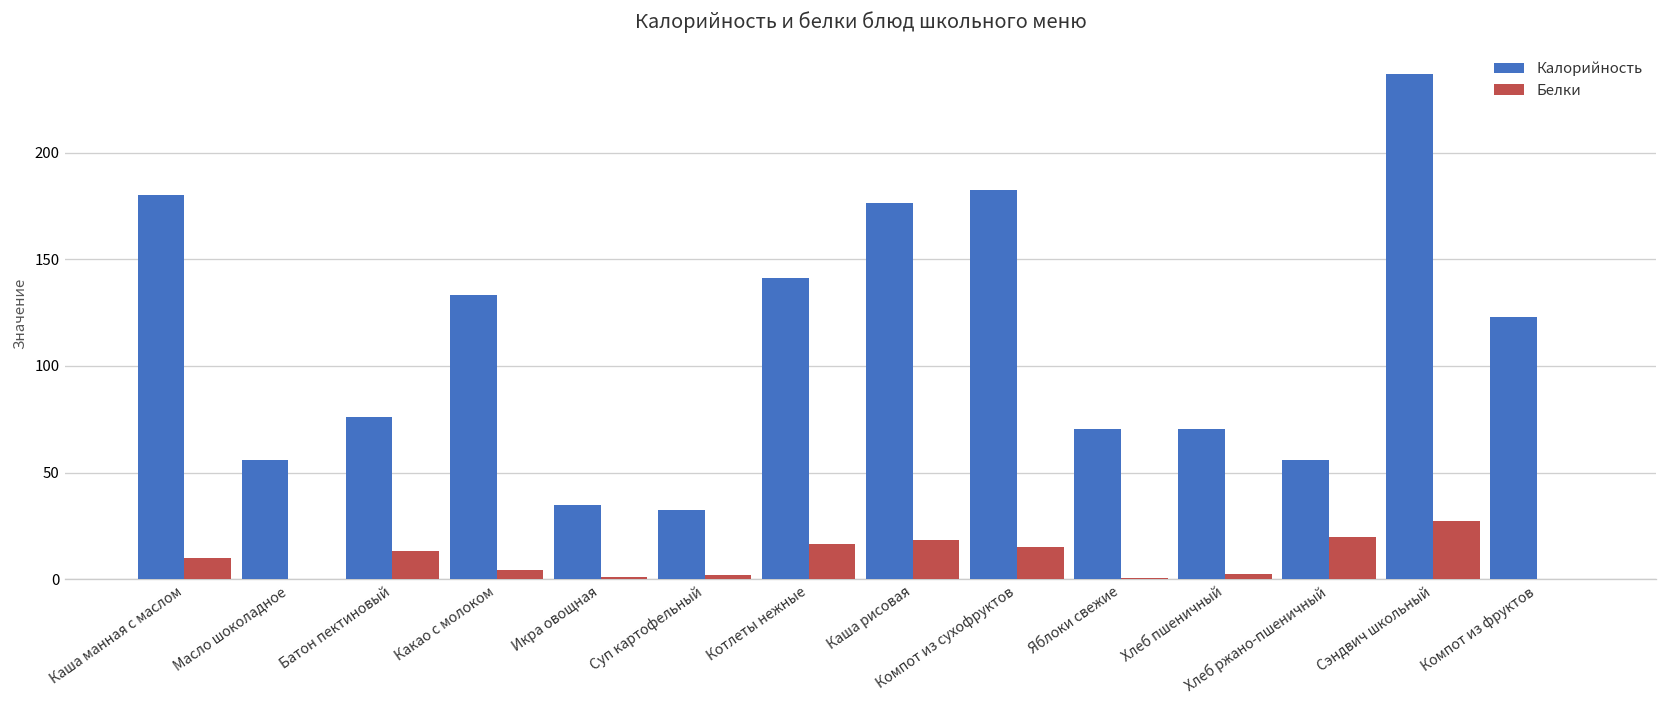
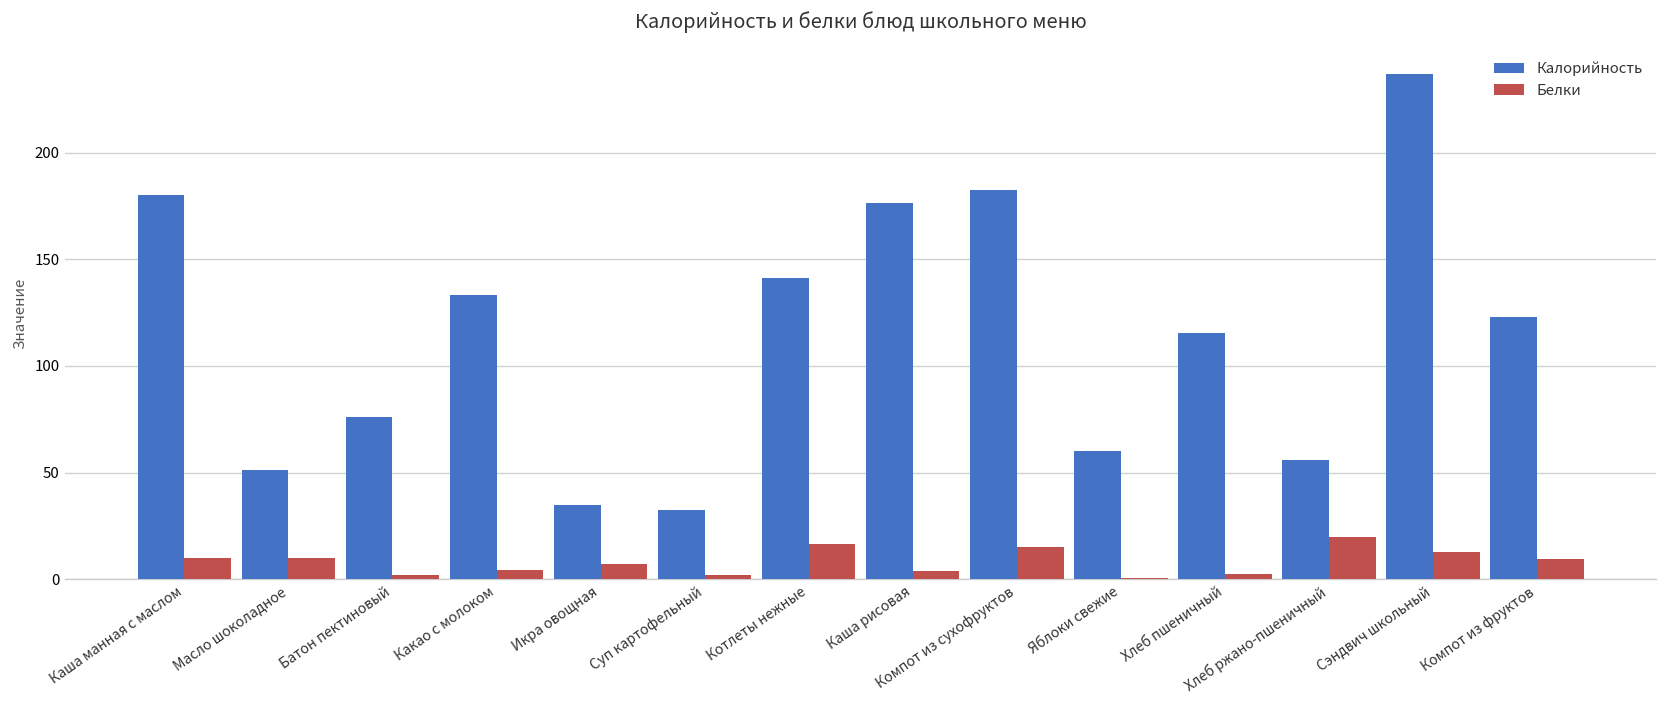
Калорийность, Масло шоколадное: 56 -> 51
Белки, Масло шоколадное: 0 -> 10
Белки, Батон пектиновый: 13 -> 2
Белки, Икра овощная: 1 -> 7
Белки, Каша рисовая: 18 -> 4
Калорийность, Яблоки свежие: 71 -> 60
Калорийность, Хлеб пшеничный: 71 -> 116
Белки, Сэндвич школьный: 27 -> 13
Белки, Компот из фруктов: 0 -> 10
